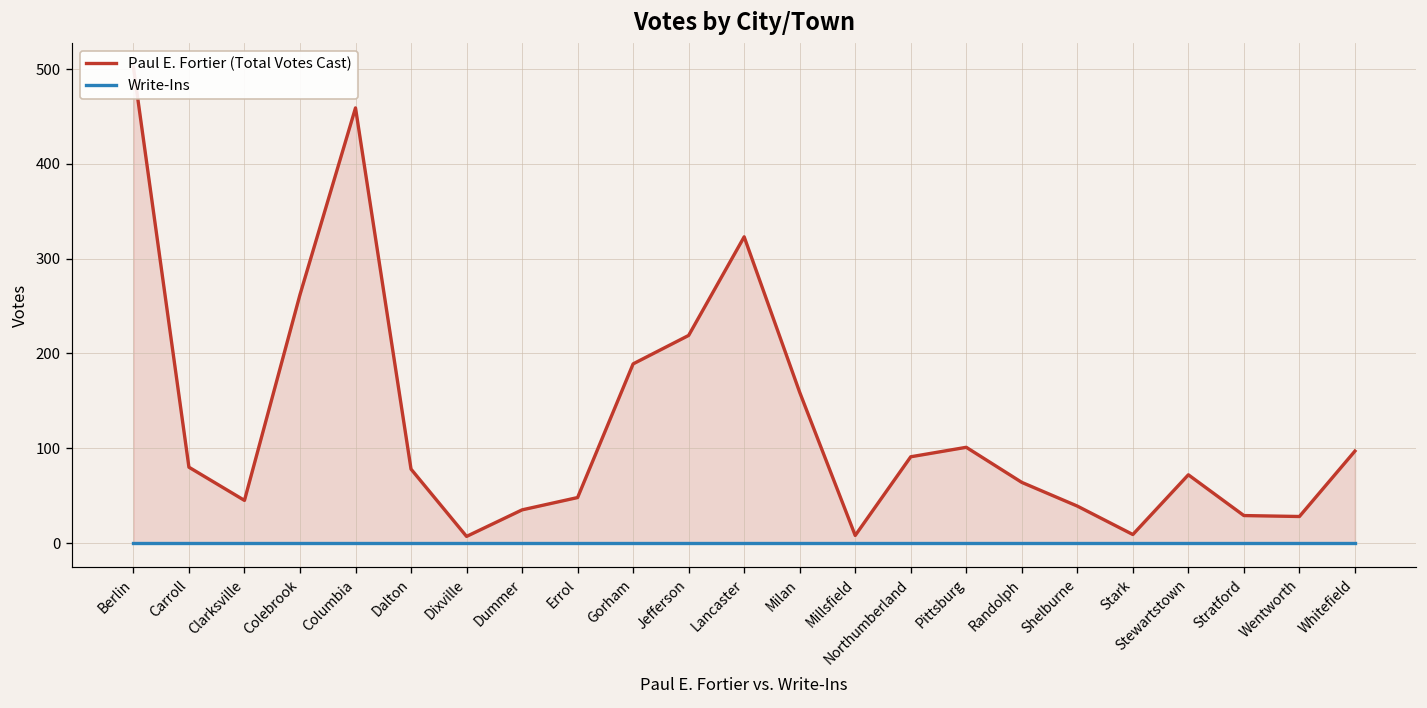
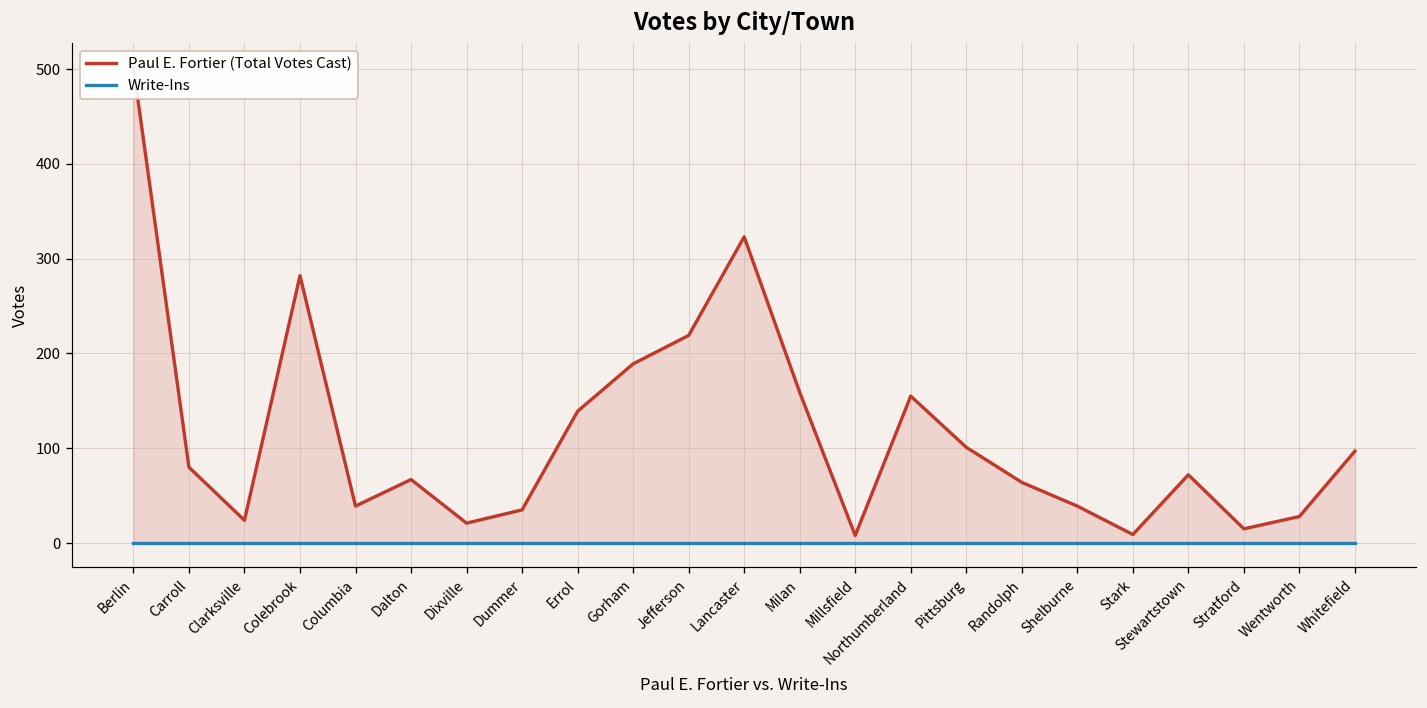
Paul E. Fortier (Total Votes Cast), Clarksville: 50 -> 20
Paul E. Fortier (Total Votes Cast), Colebrook: 260 -> 280
Paul E. Fortier (Total Votes Cast), Columbia: 460 -> 40
Paul E. Fortier (Total Votes Cast), Dalton: 80 -> 70
Paul E. Fortier (Total Votes Cast), Dixville: 10 -> 20
Paul E. Fortier (Total Votes Cast), Errol: 50 -> 140
Paul E. Fortier (Total Votes Cast), Northumberland: 90 -> 160
Paul E. Fortier (Total Votes Cast), Stratford: 30 -> 20
